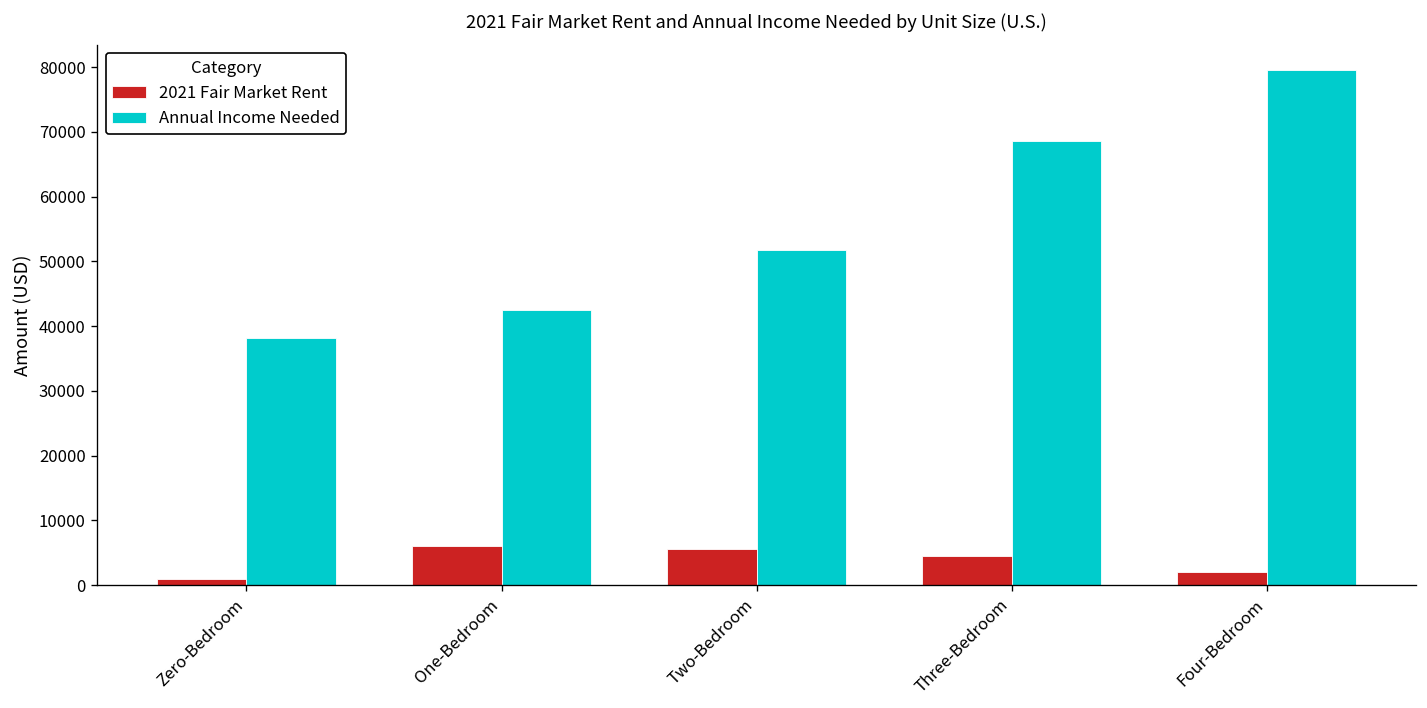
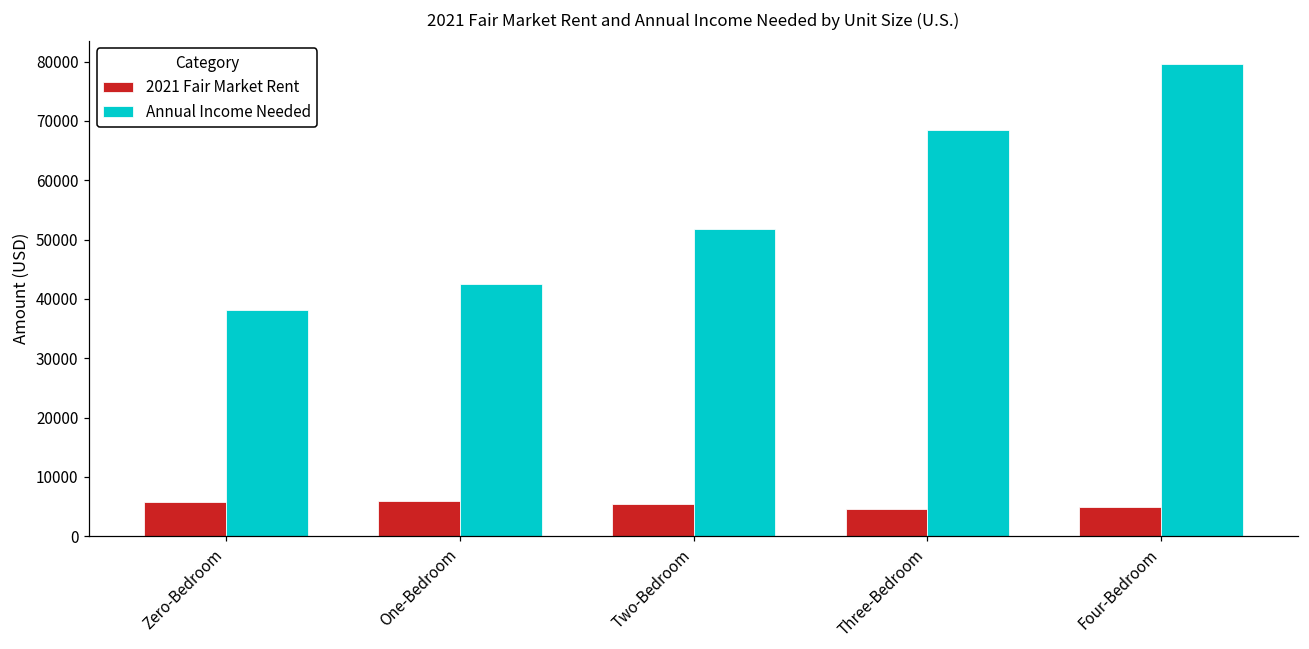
2021 Fair Market Rent, Zero-Bedroom: 1000 -> 6000
2021 Fair Market Rent, Four-Bedroom: 2000 -> 5000
